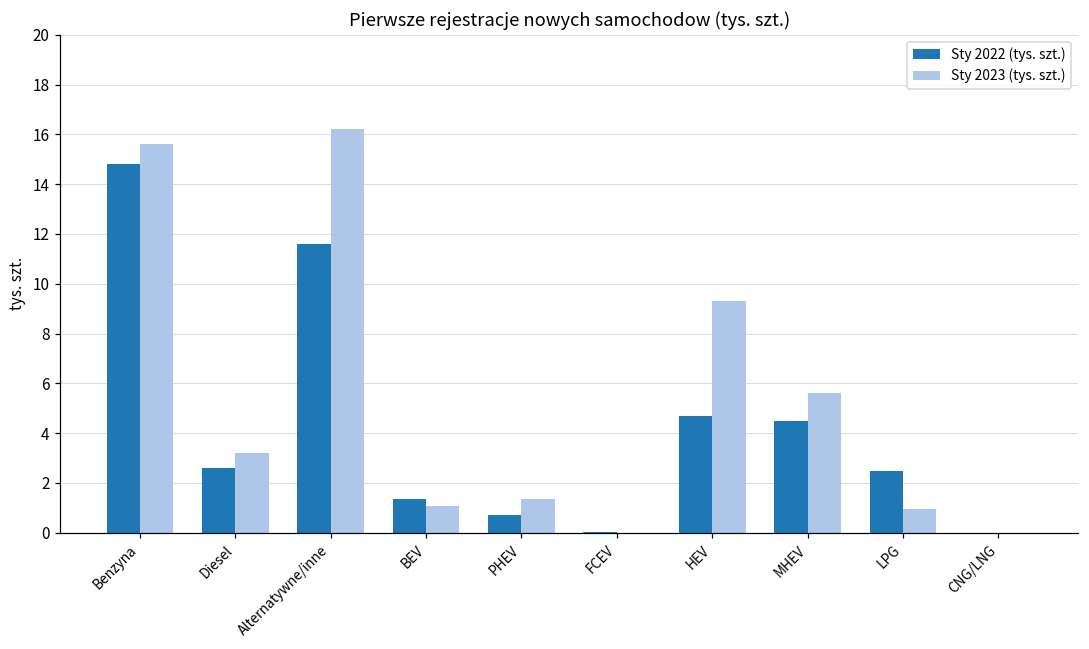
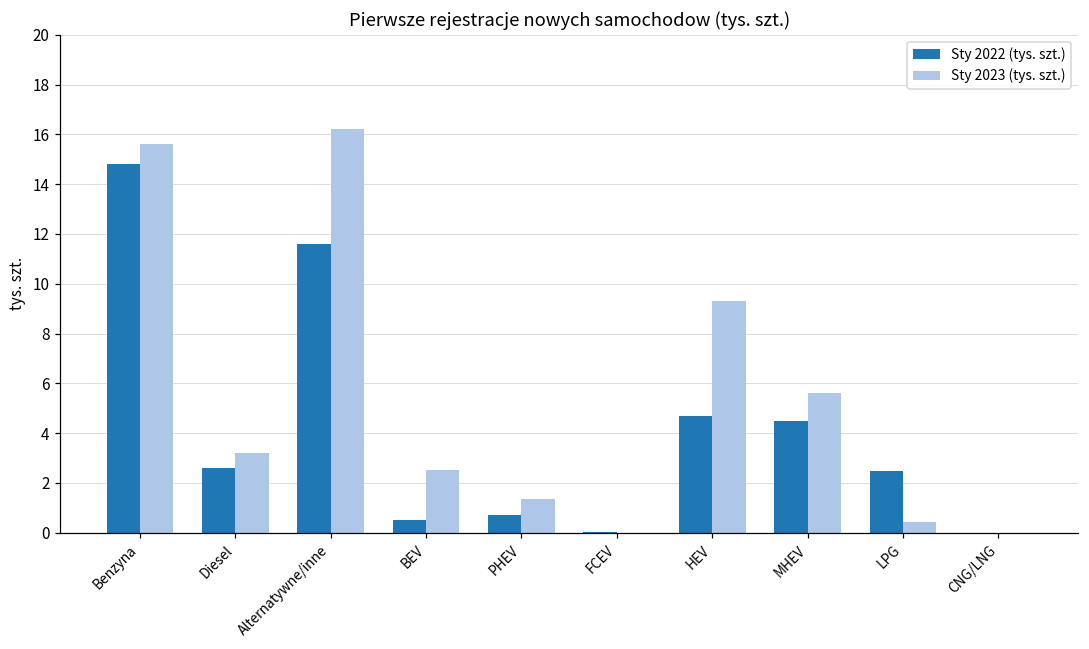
Sty 2022 (tys. szt.), BEV: 1.3 -> 0.5
Sty 2023 (tys. szt.), BEV: 1.1 -> 2.5
Sty 2023 (tys. szt.), LPG: 0.9 -> 0.4
